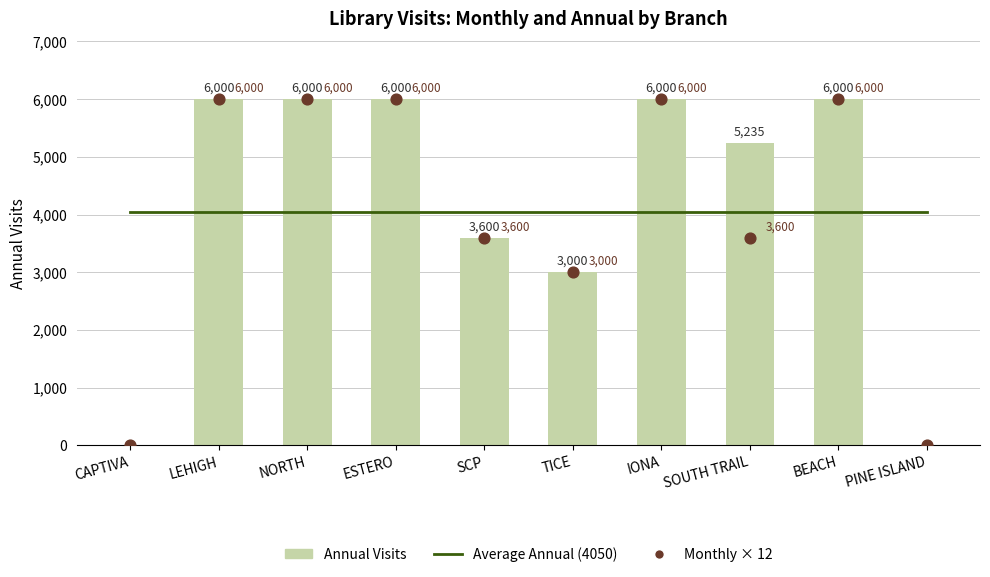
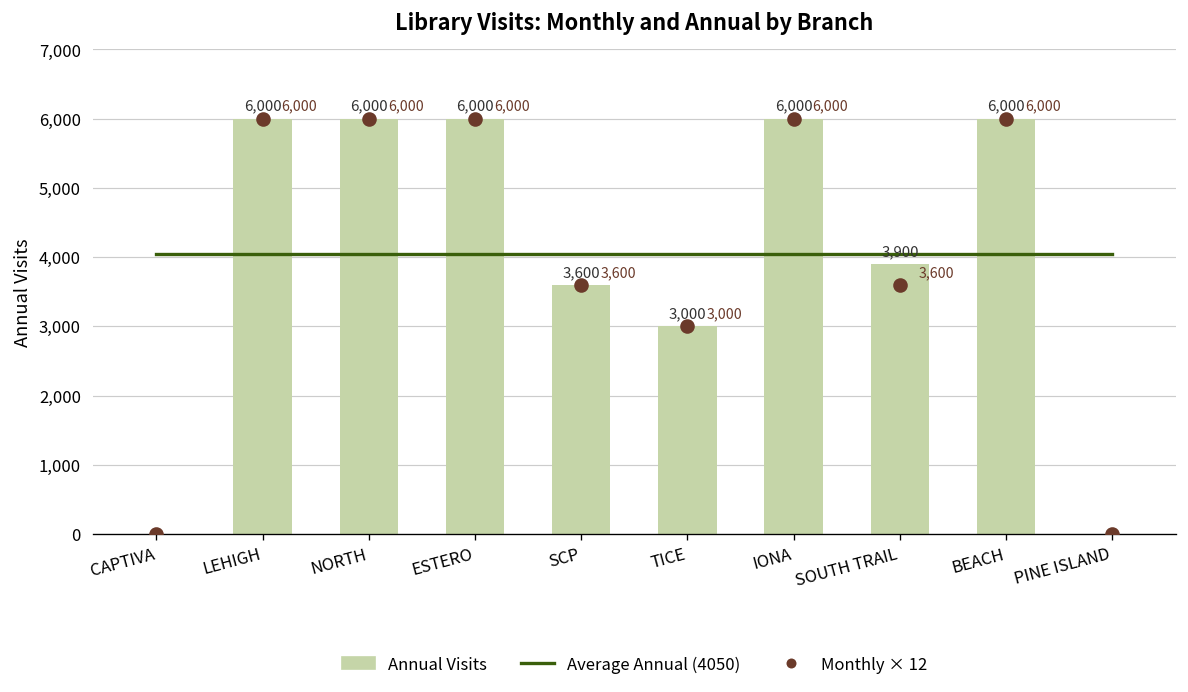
Annual Visits, SOUTH TRAIL: 5,235 -> 3,900
